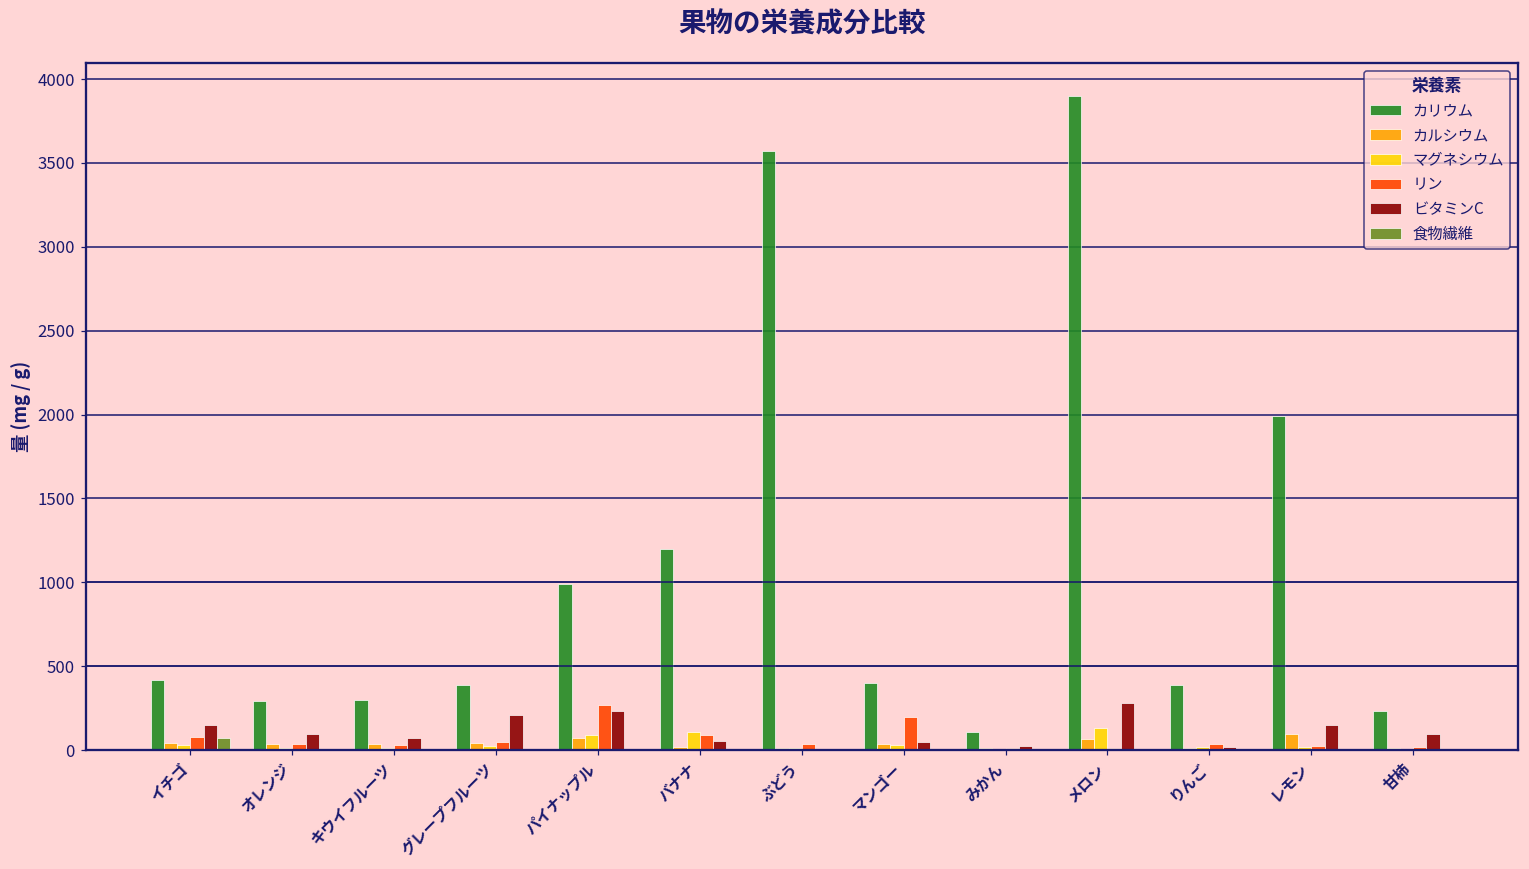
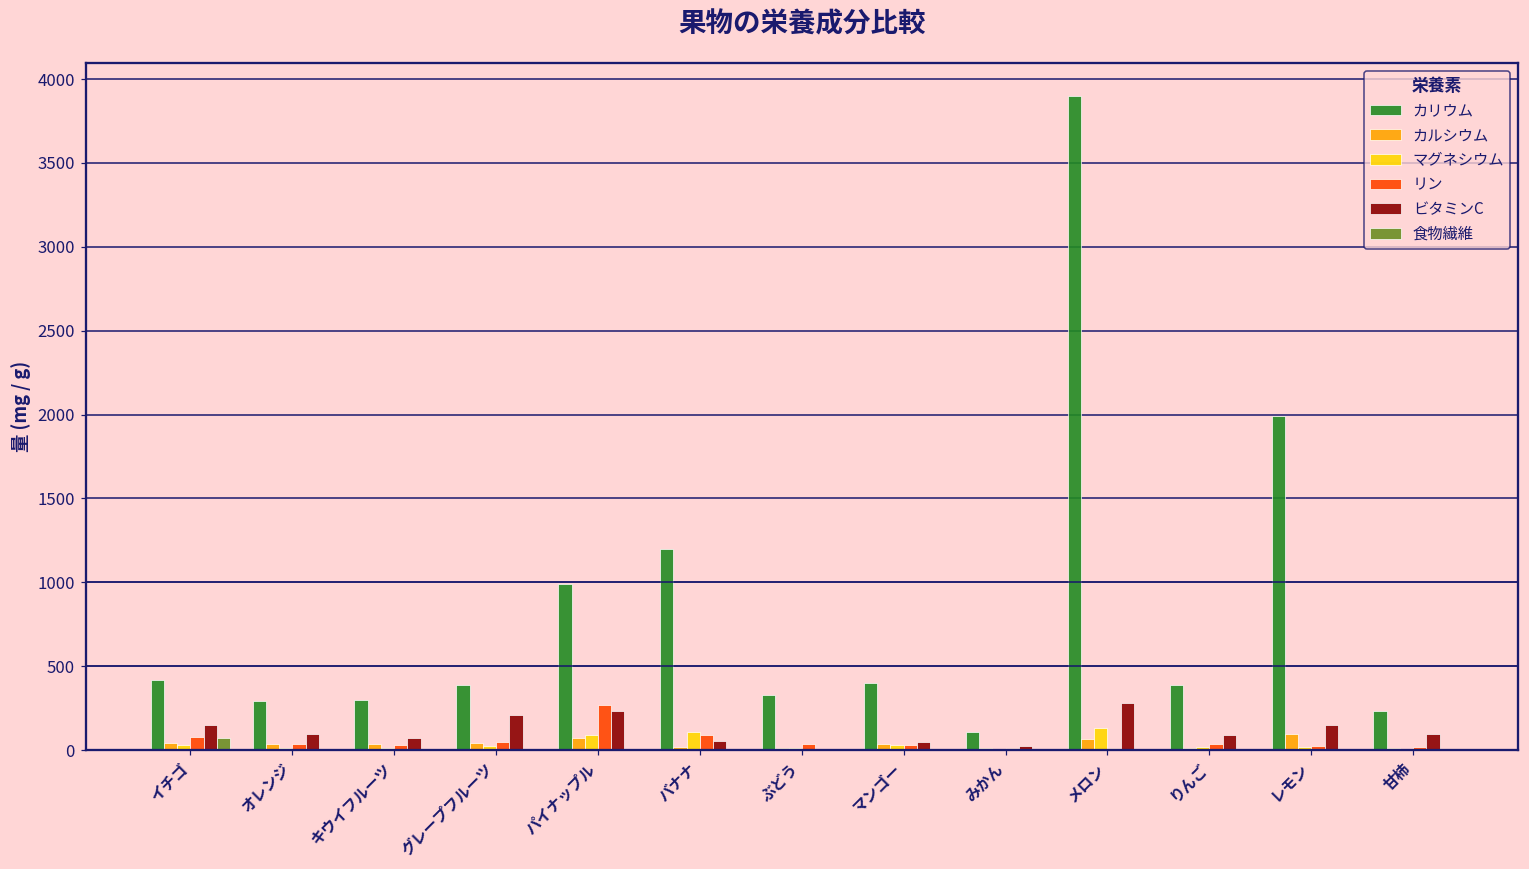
カリウム, ぶどう: 3570 -> 330
リン, マンゴー: 200 -> 30
ビタミンC, りんご: 20 -> 90
